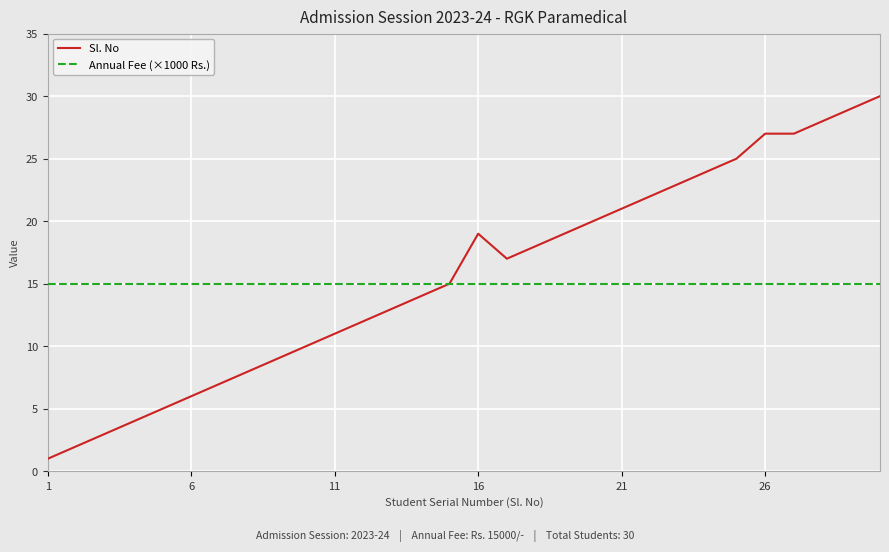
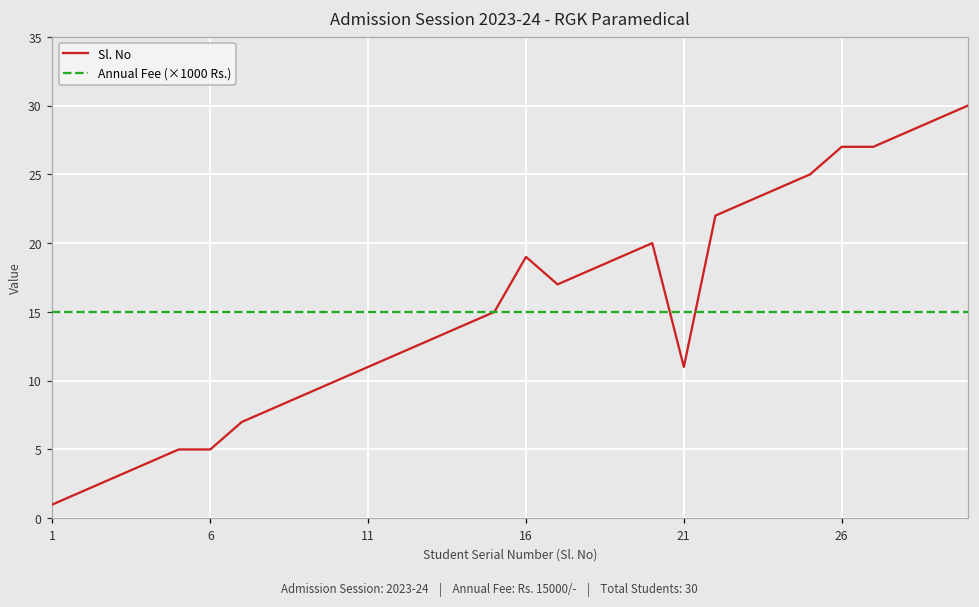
Sl. No, 6: 6 -> 5
Sl. No, 21: 21 -> 11
